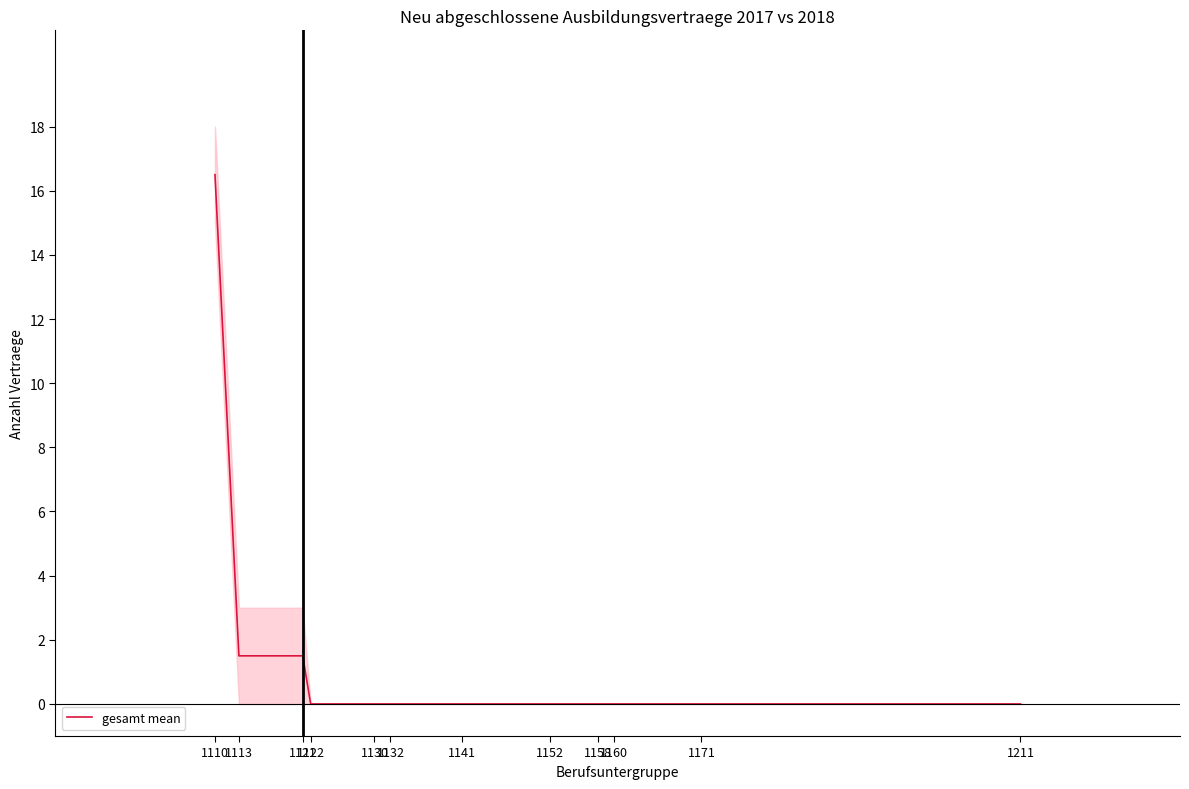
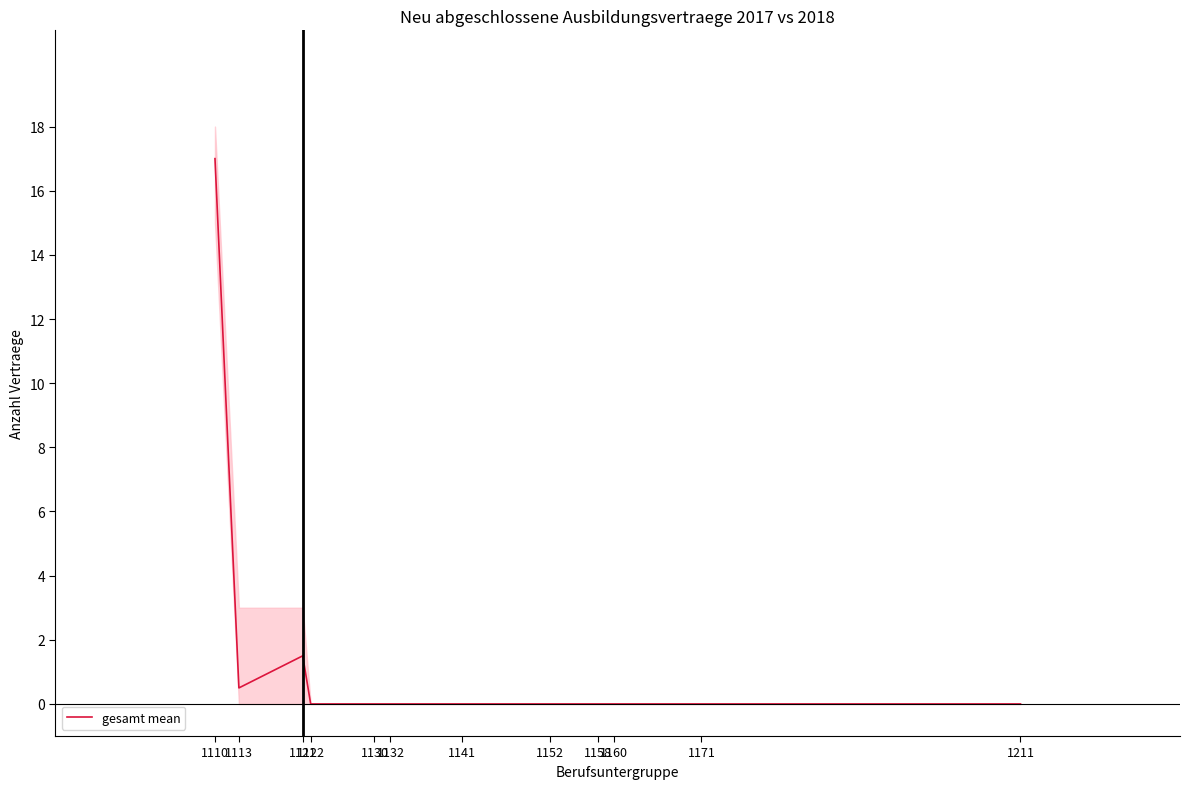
gesamt mean, 1110: 16.5 -> 17.0
gesamt mean, 1113: 1.5 -> 0.5
